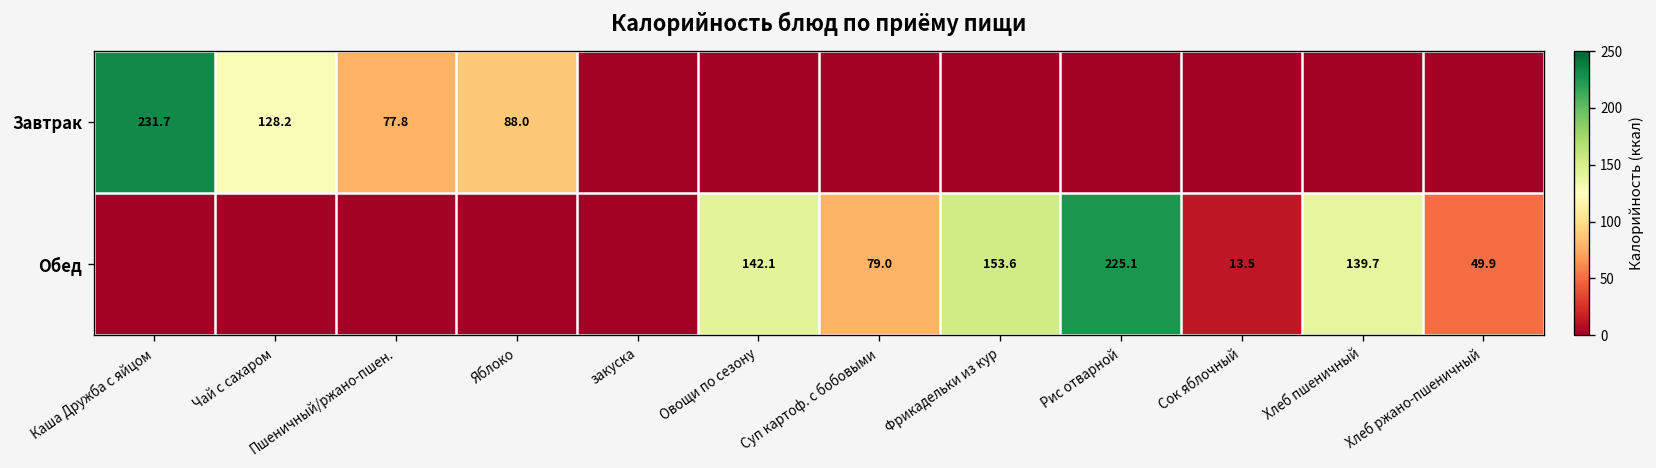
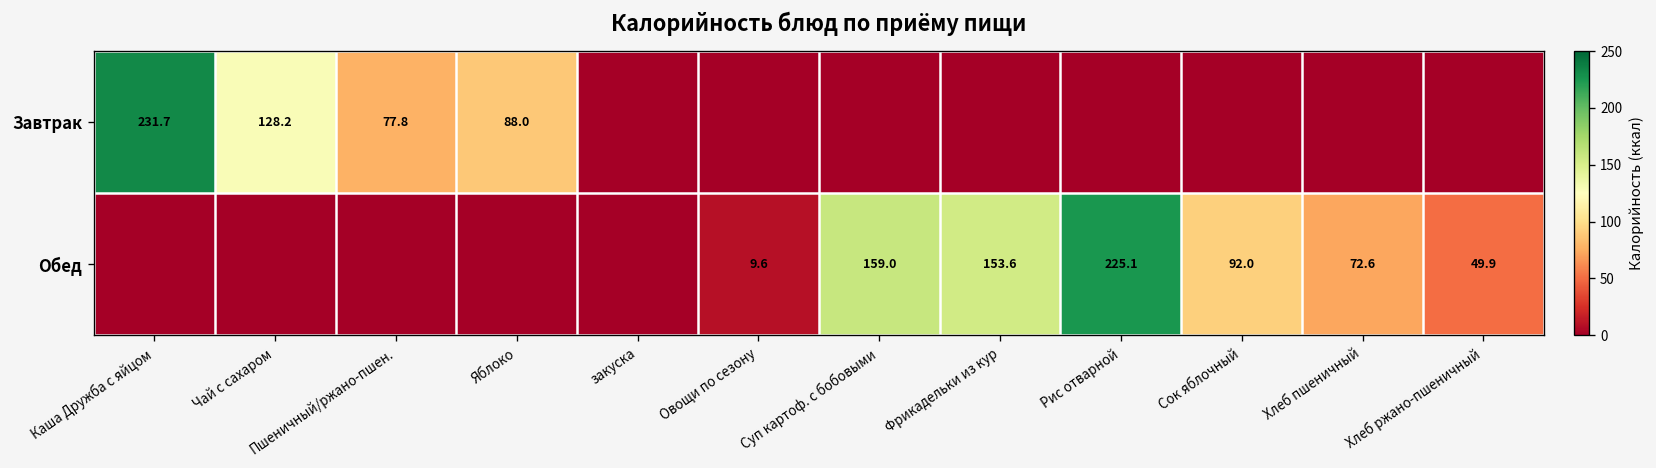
Обед, Овощи по сезону: 142.1 -> 9.6
Обед, Суп картоф. с бобовыми: 79.0 -> 159.0
Обед, Сок яблочный: 13.5 -> 92.0
Обед, Хлеб пшеничный: 139.7 -> 72.6
